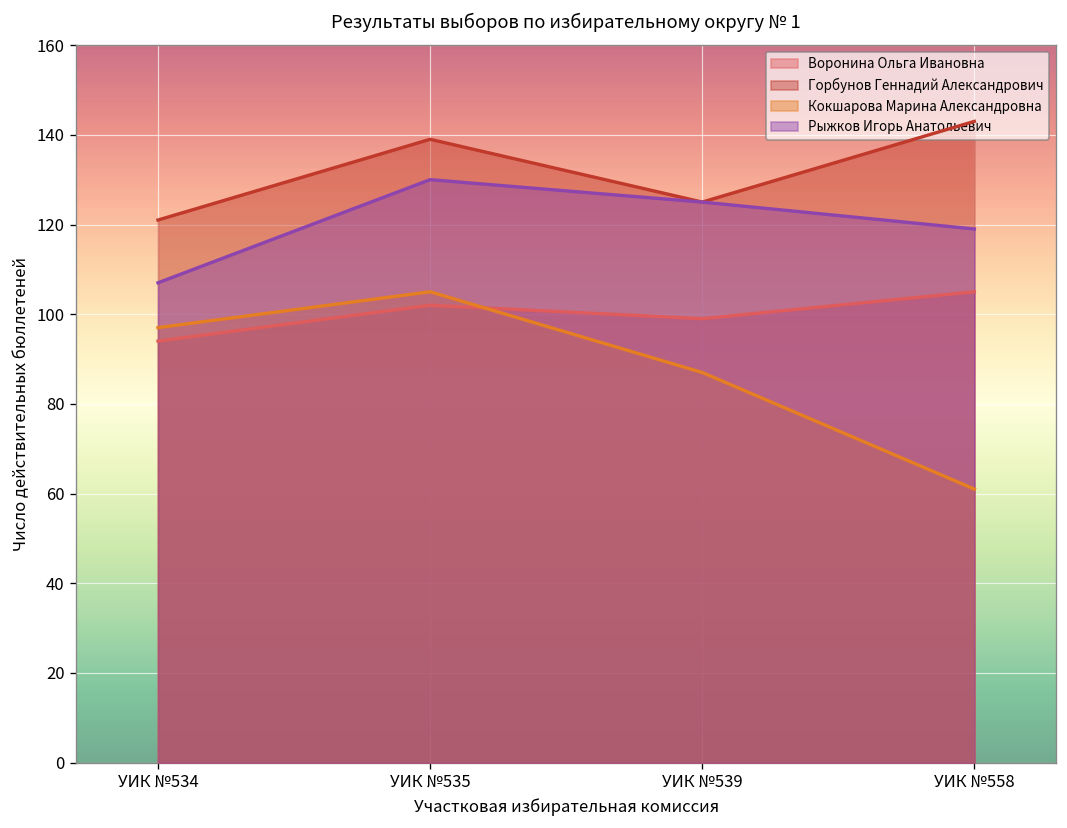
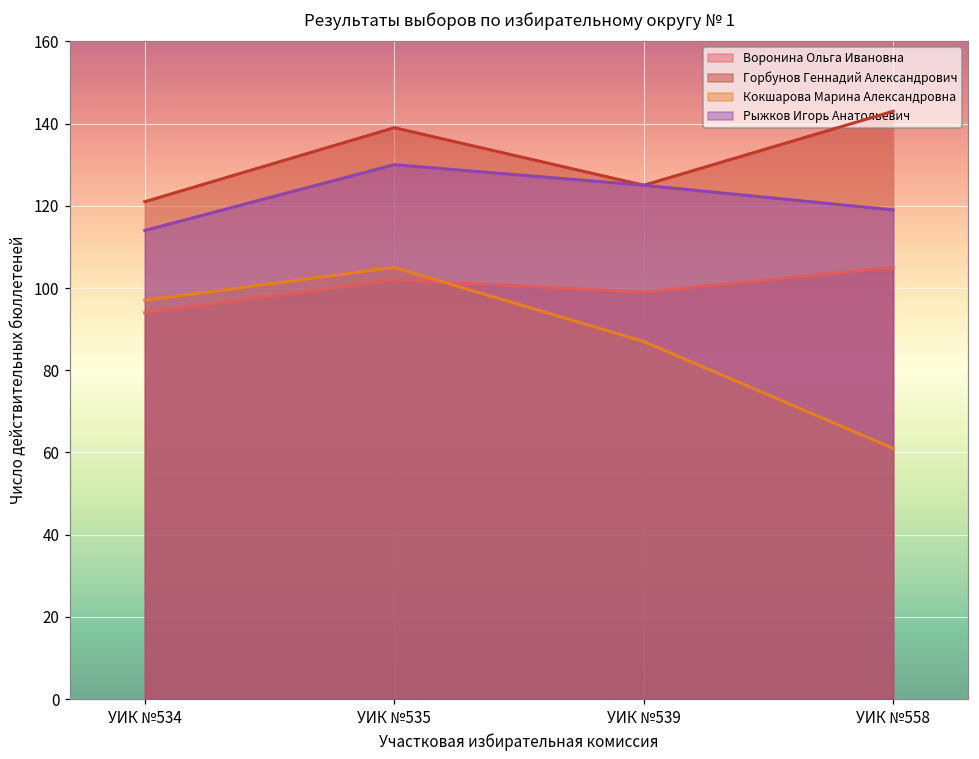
Рыжков Игорь Анатольевич, УИК №534: 107 -> 114
